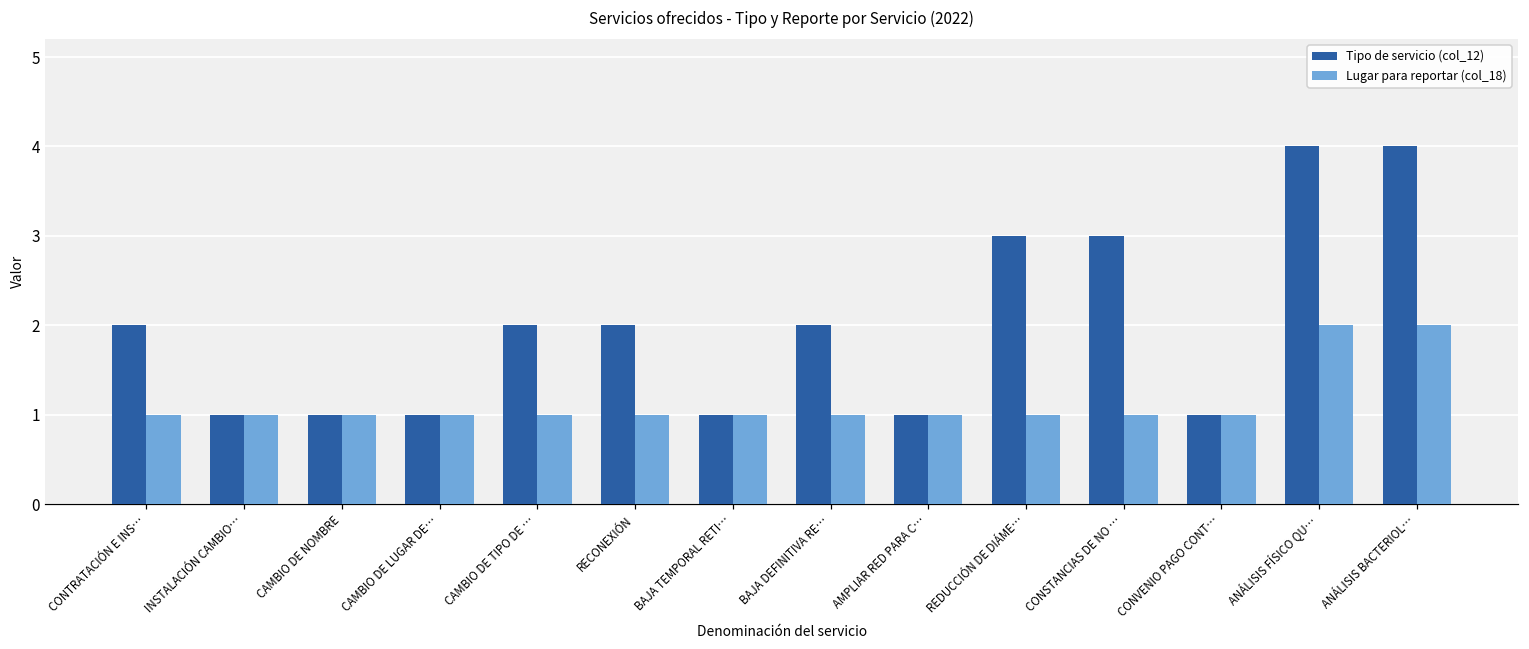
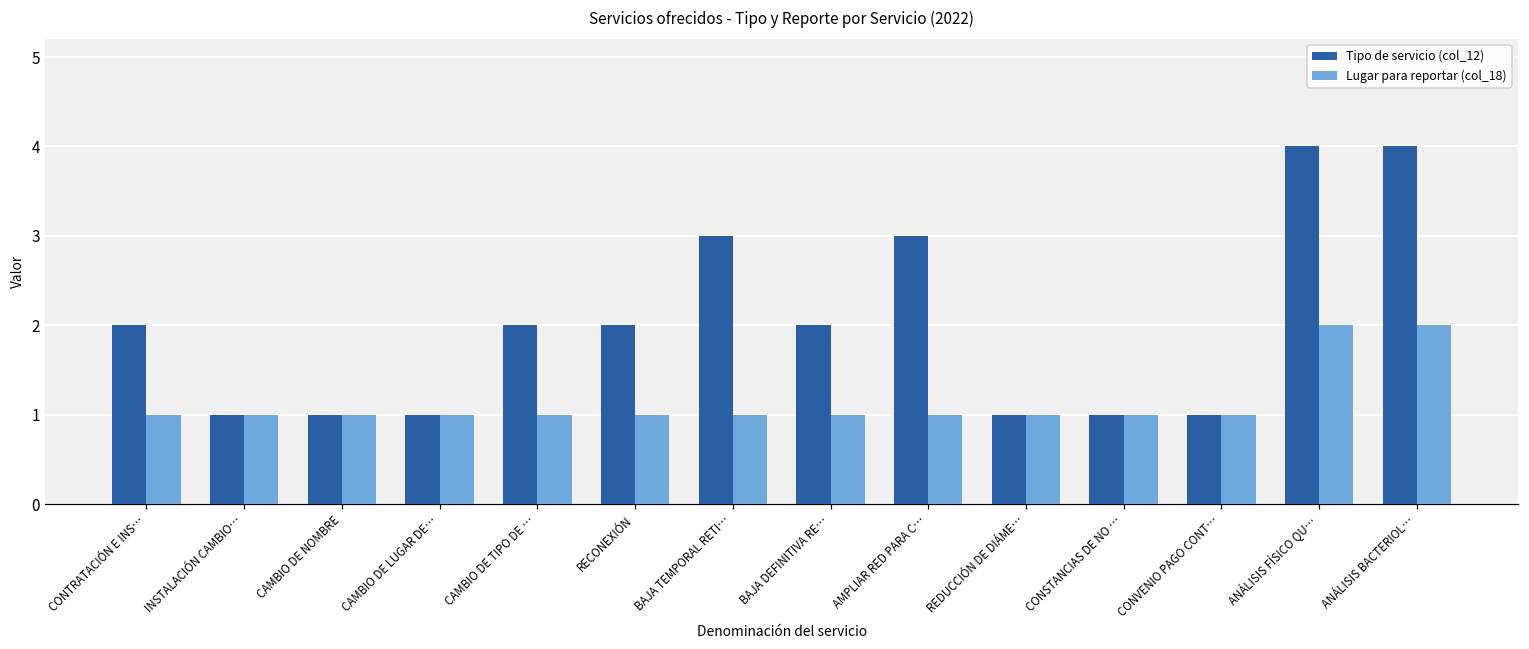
Tipo de servicio (col_12), BAJA TEMPORAL RETI…: 1 -> 3
Tipo de servicio (col_12), AMPLIAR RED PARA C…: 1 -> 3
Tipo de servicio (col_12), REDUCCIÓN DE DIÁME…: 3 -> 1
Tipo de servicio (col_12), CONSTANCIAS DE NO …: 3 -> 1
